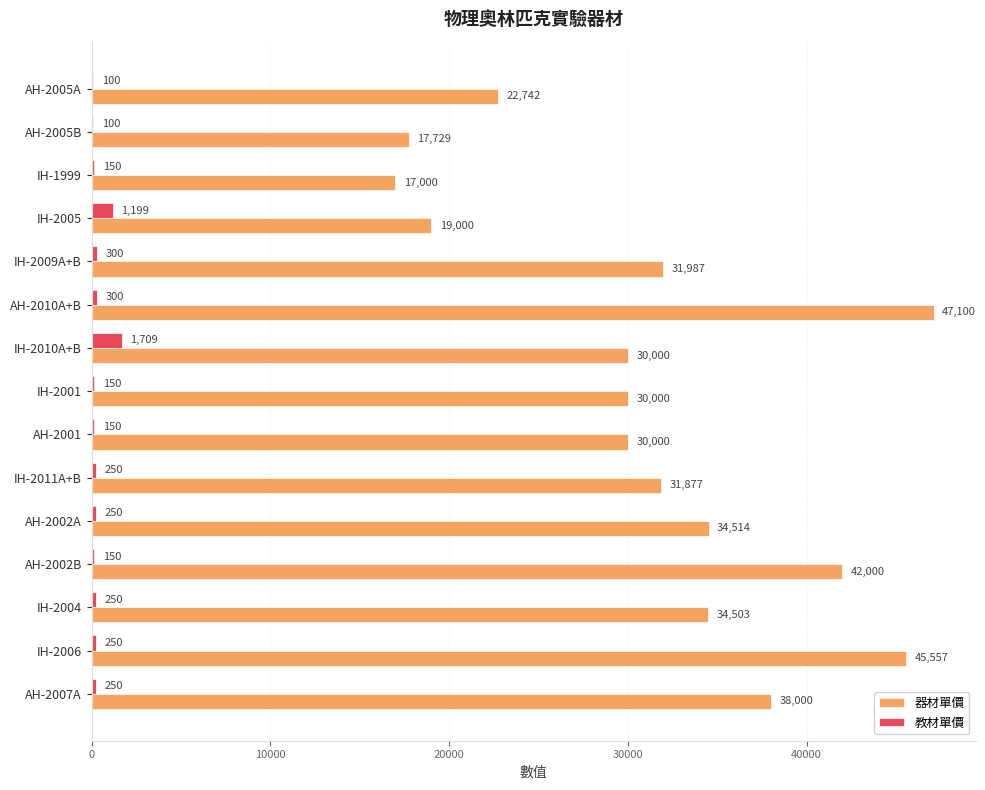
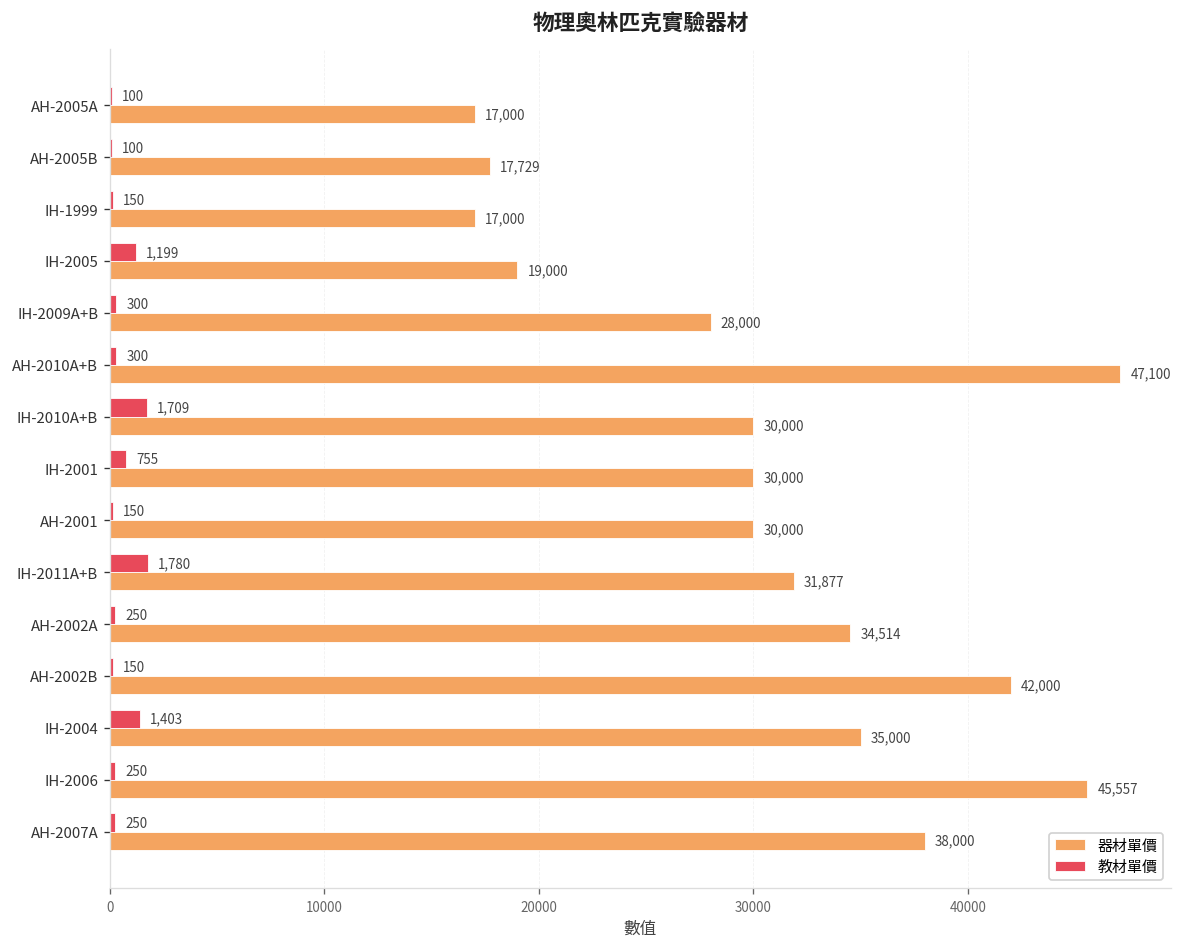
器材單價, AH-2005A: 22,742 -> 17,000
器材單價, IH-2009A+B: 31,987 -> 28,000
教材單價, IH-2001: 150 -> 755
教材單價, IH-2011A+B: 250 -> 1,780
教材單價, IH-2004: 250 -> 1,403
器材單價, IH-2004: 34,503 -> 35,000
